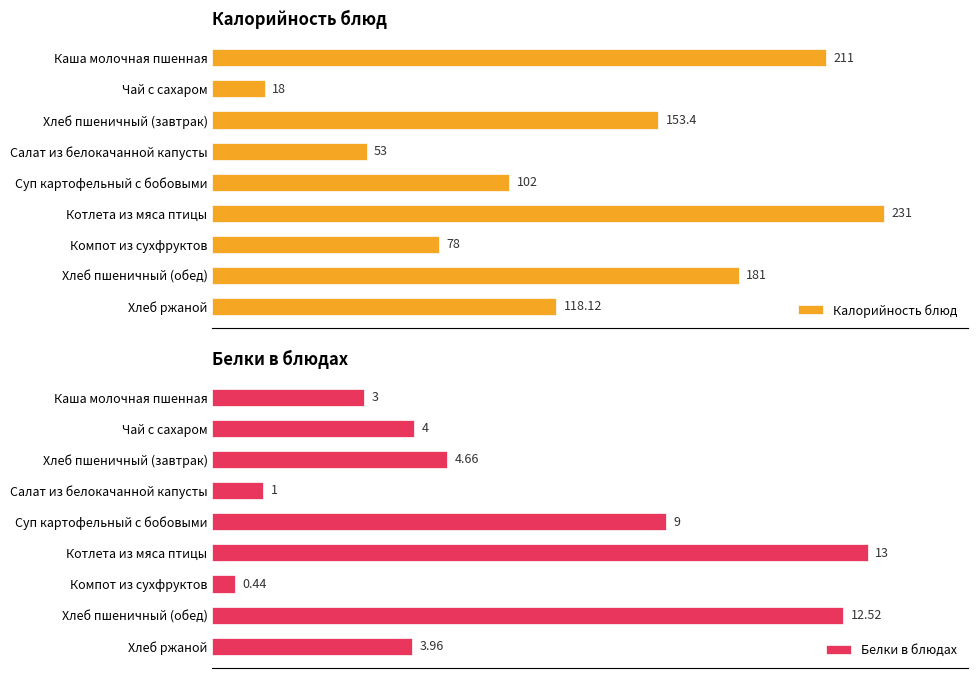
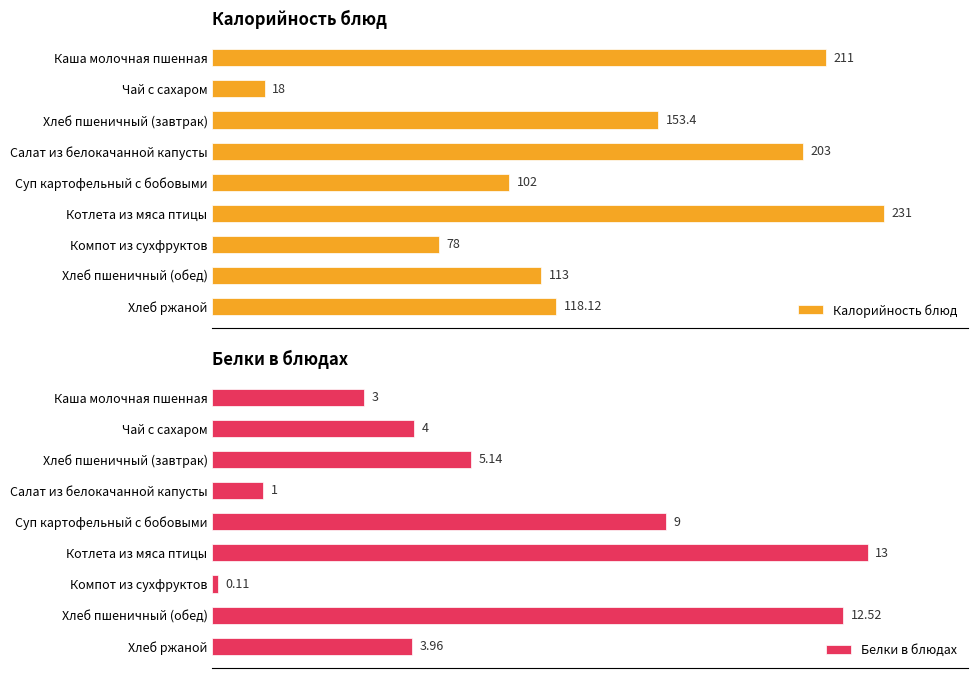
Калорийность блюд, Салат из белокачанной капусты: 53 -> 203
Калорийность блюд, Хлеб пшеничный (обед): 181 -> 113
Белки в блюдах, Хлеб пшеничный (завтрак): 4.66 -> 5.14
Белки в блюдах, Компот из сухфруктов: 0.44 -> 0.11
